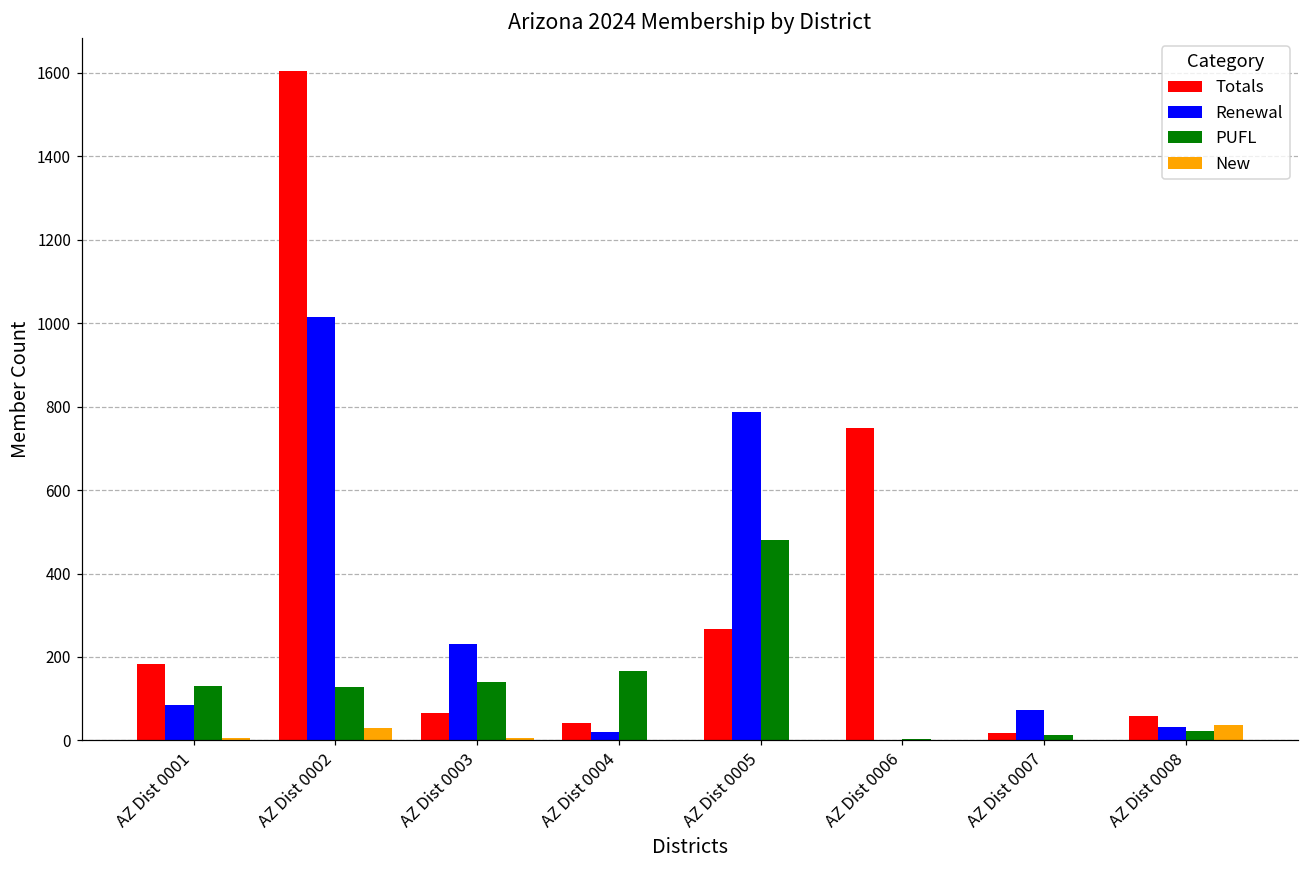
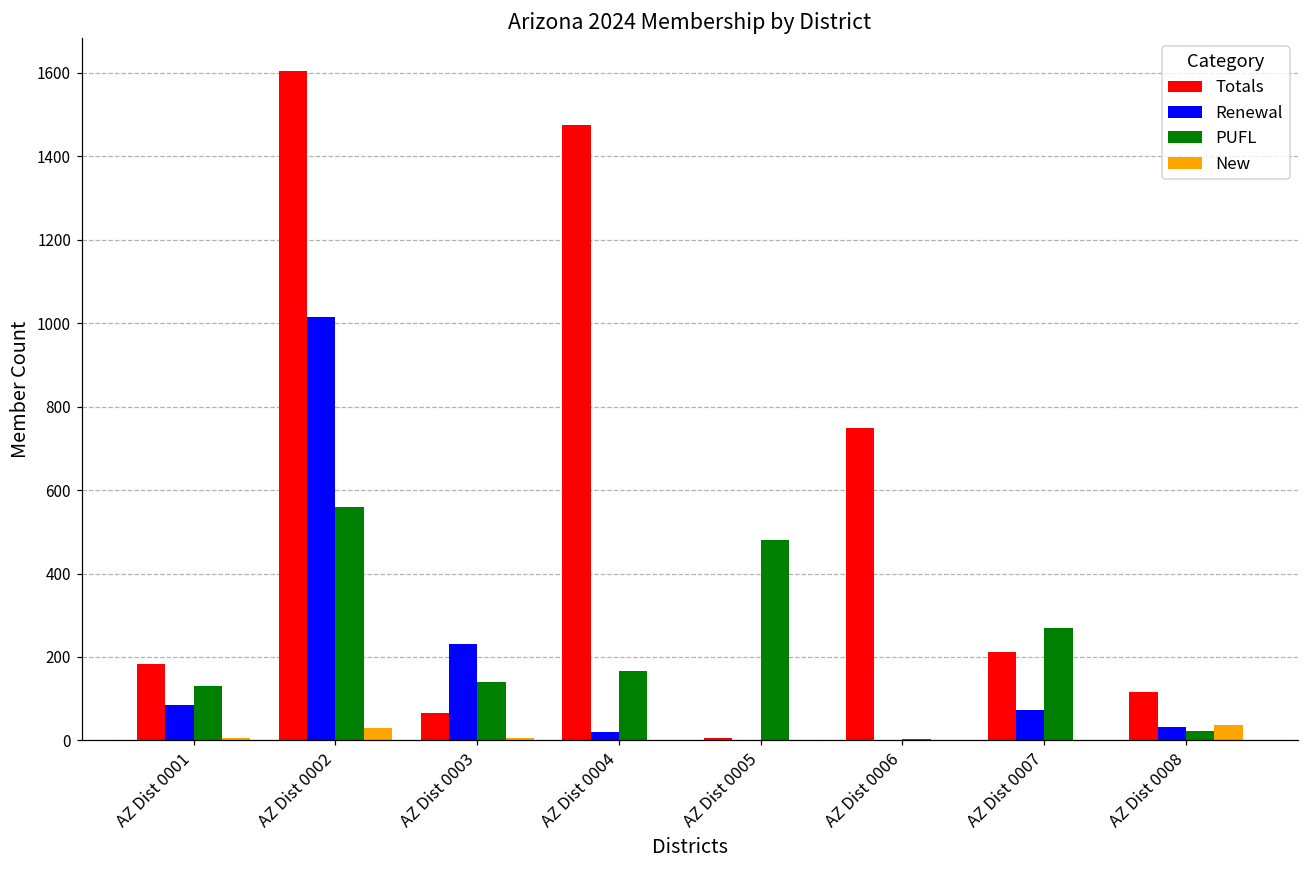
PUFL, AZ Dist 0002: 130 -> 560
Totals, AZ Dist 0004: 40 -> 1480
Totals, AZ Dist 0005: 270 -> 10
Renewal, AZ Dist 0005: 790 -> 0
Totals, AZ Dist 0007: 20 -> 210
PUFL, AZ Dist 0007: 10 -> 270
Totals, AZ Dist 0008: 60 -> 120
